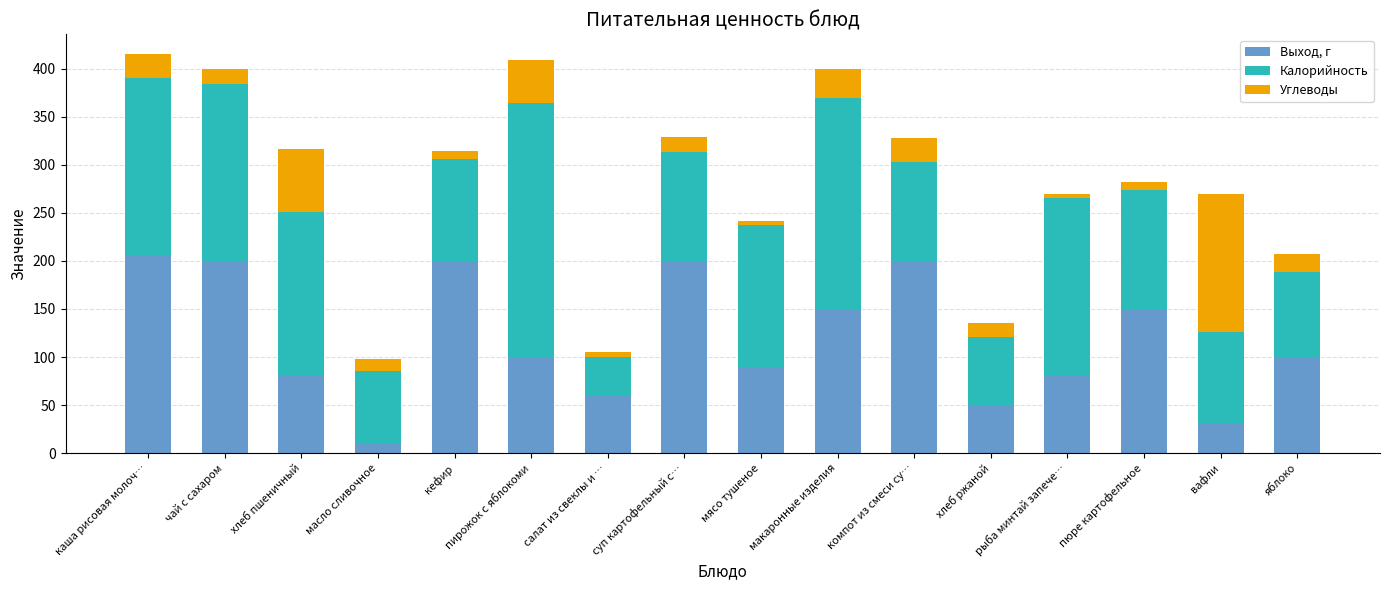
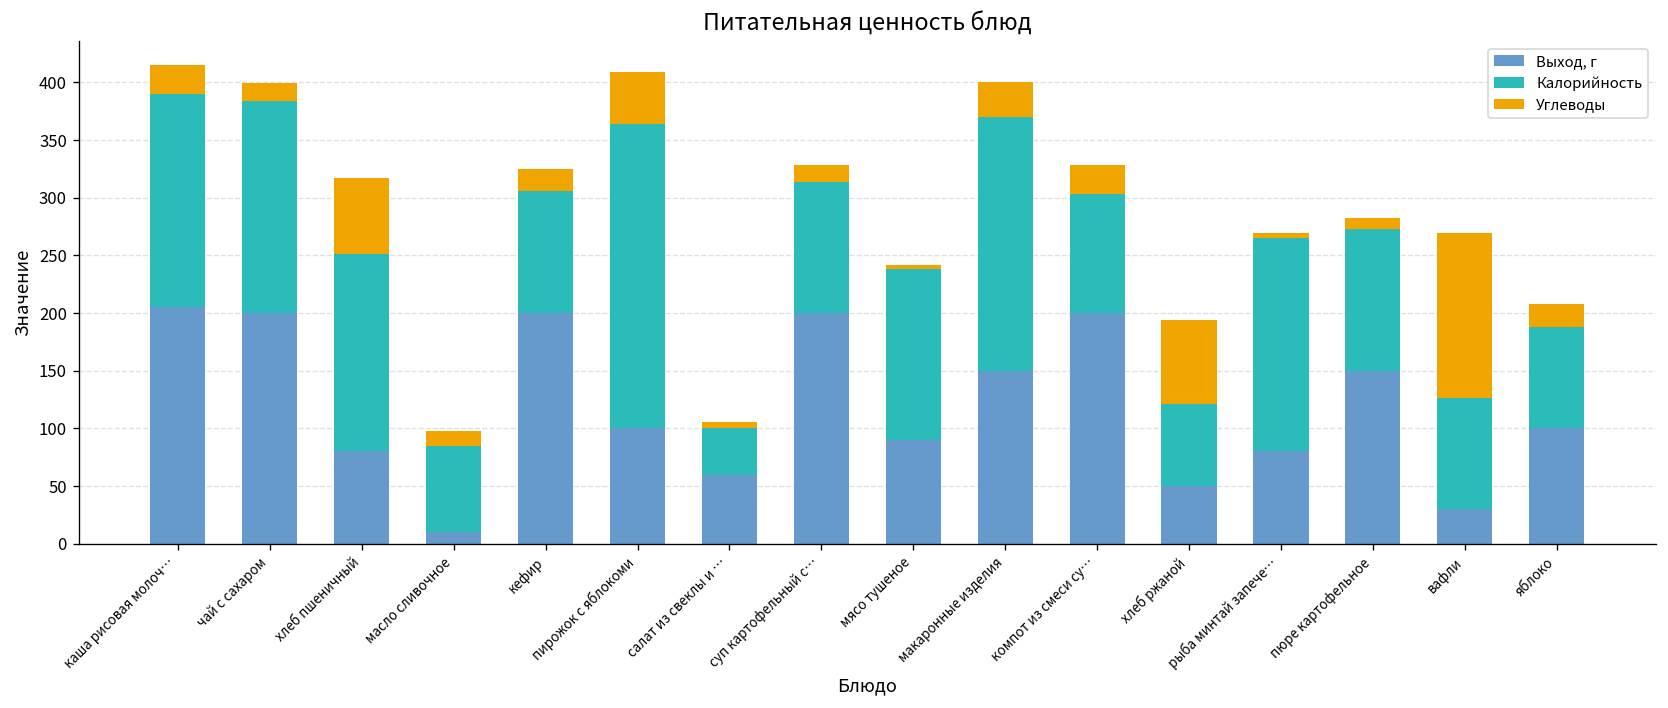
Углеводы, кефир: 10 -> 20
Углеводы, хлеб ржаной: 10 -> 70
